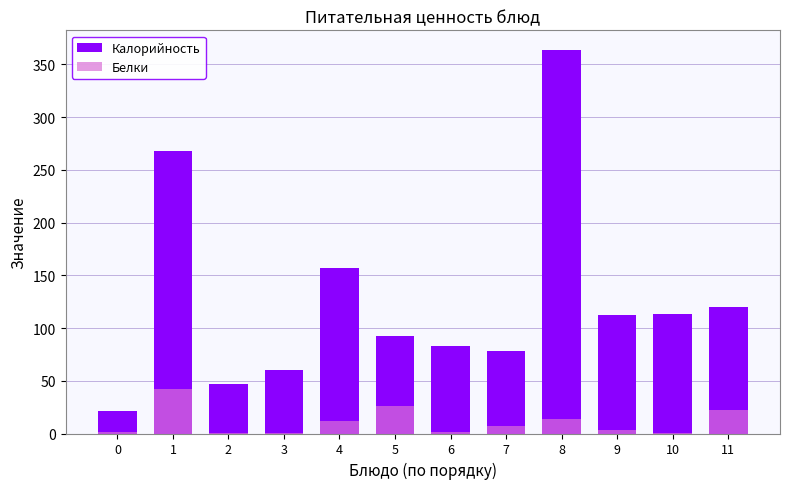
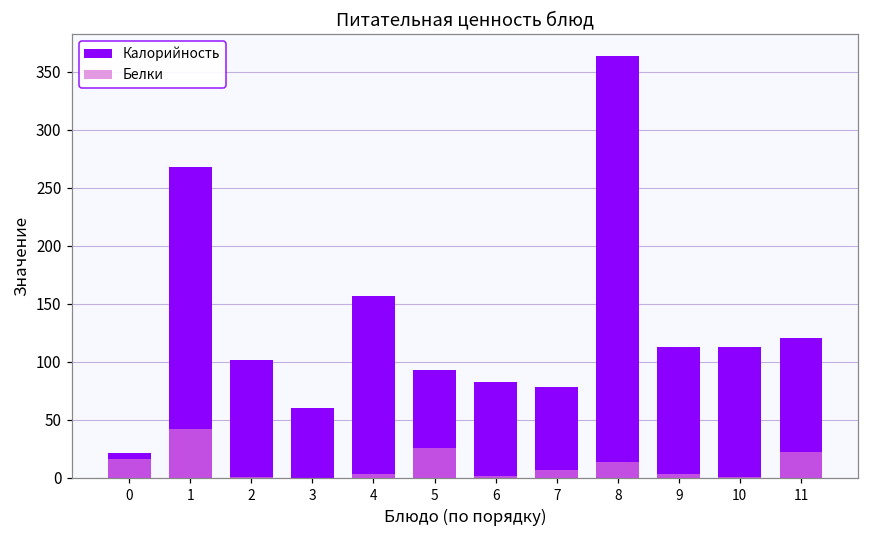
Белки, 0: 2 -> 16
Калорийность, 2: 47 -> 102
Белки, 4: 12 -> 3
